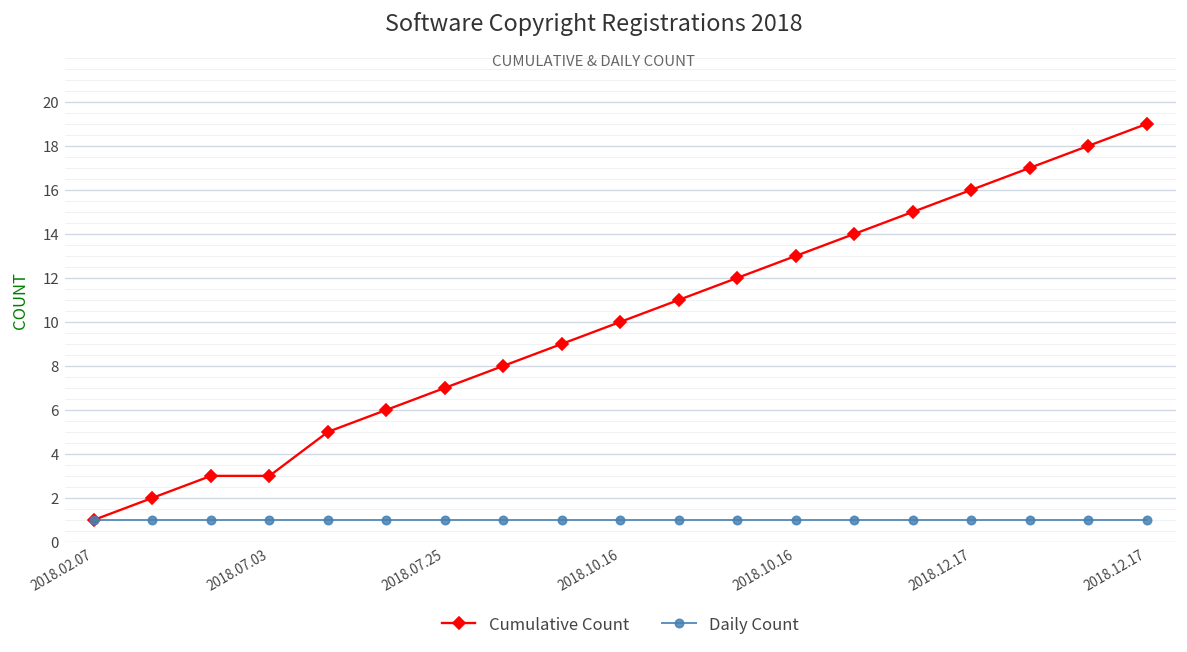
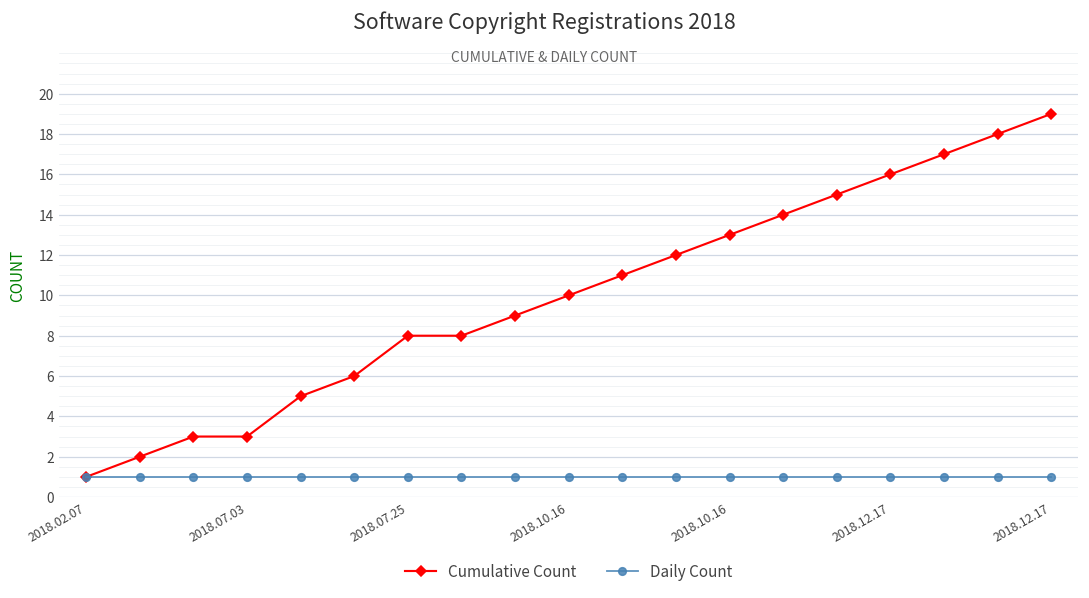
Cumulative Count, 2018.07.25: 7 -> 8
